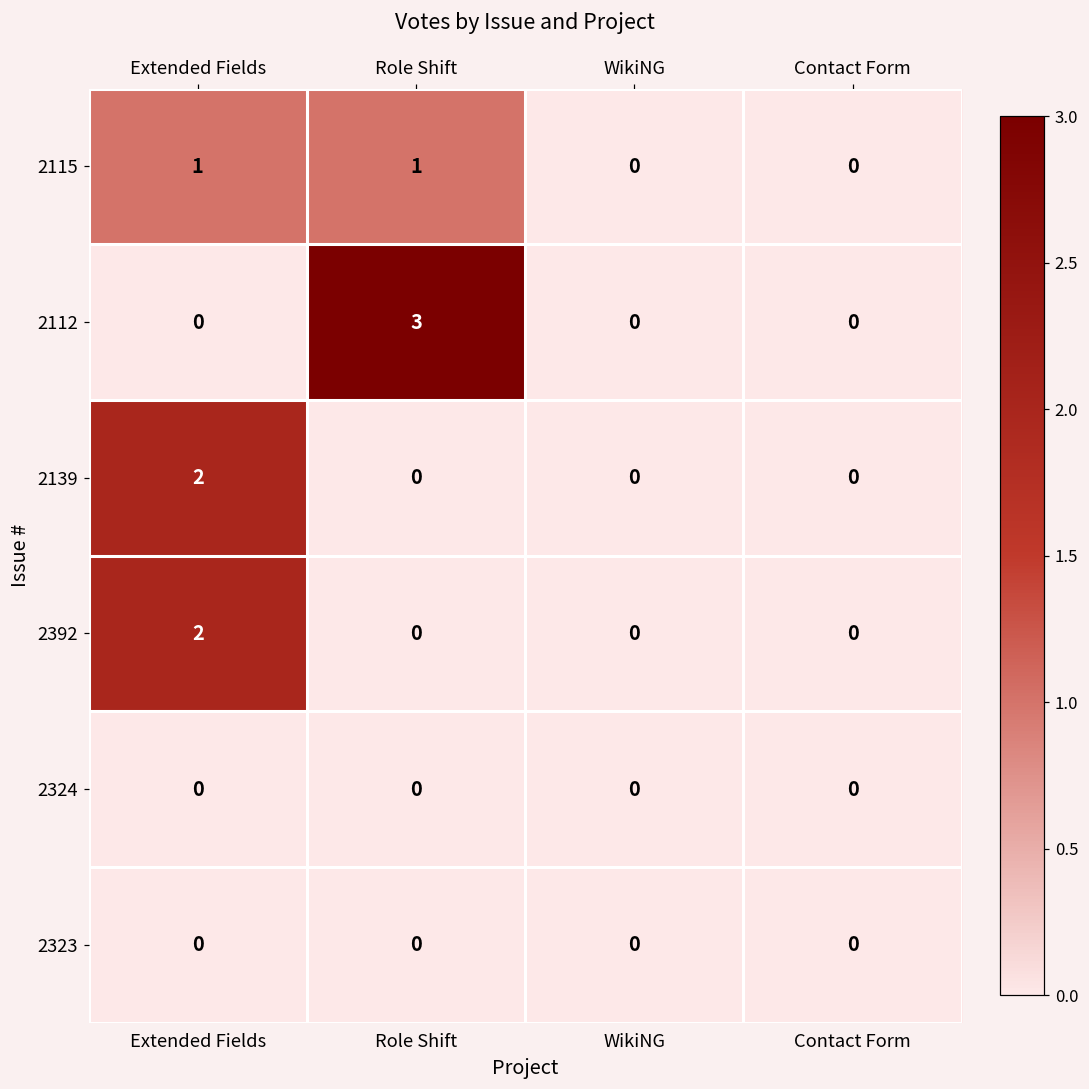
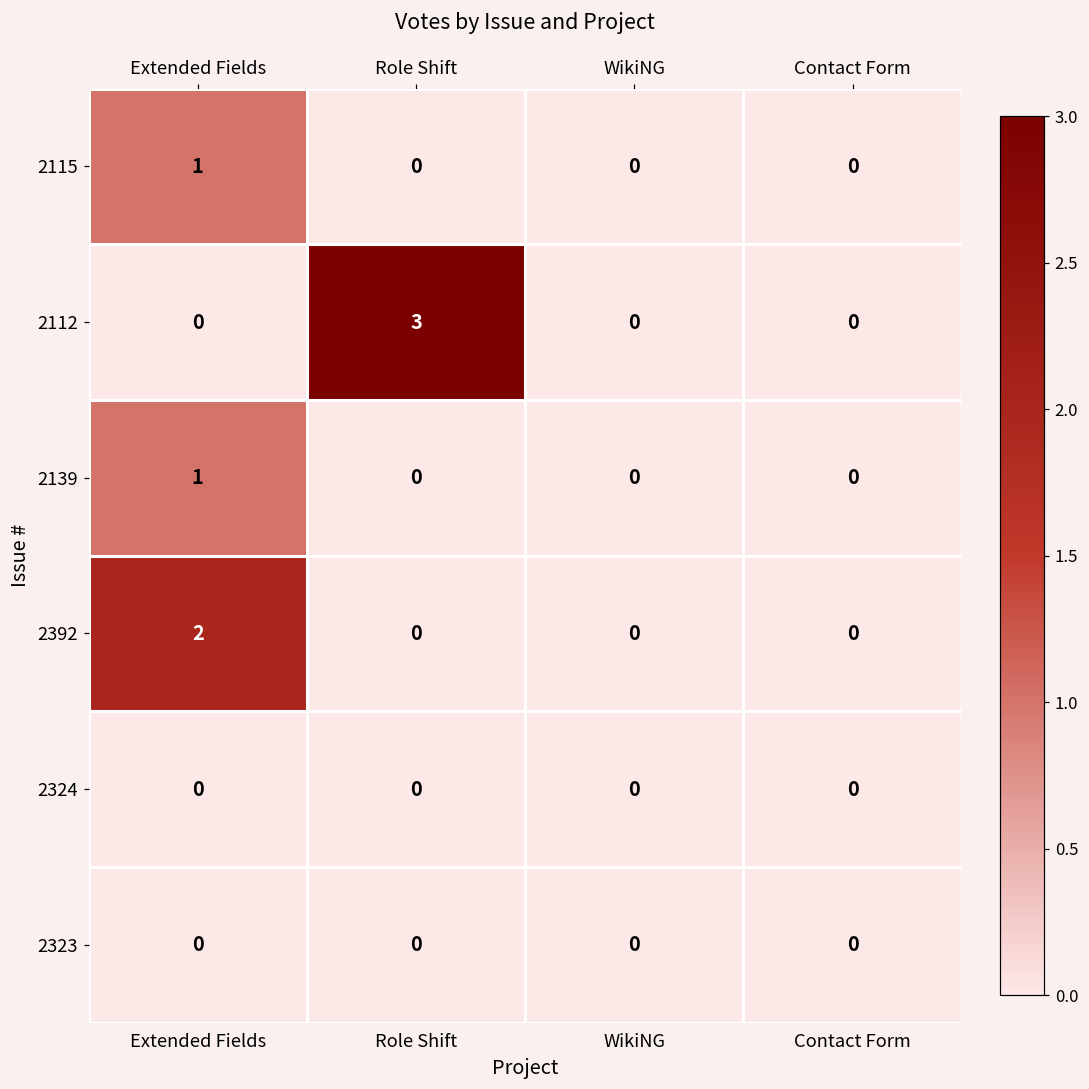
2115, Role Shift: 1 -> 0
2139, Extended Fields: 2 -> 1
